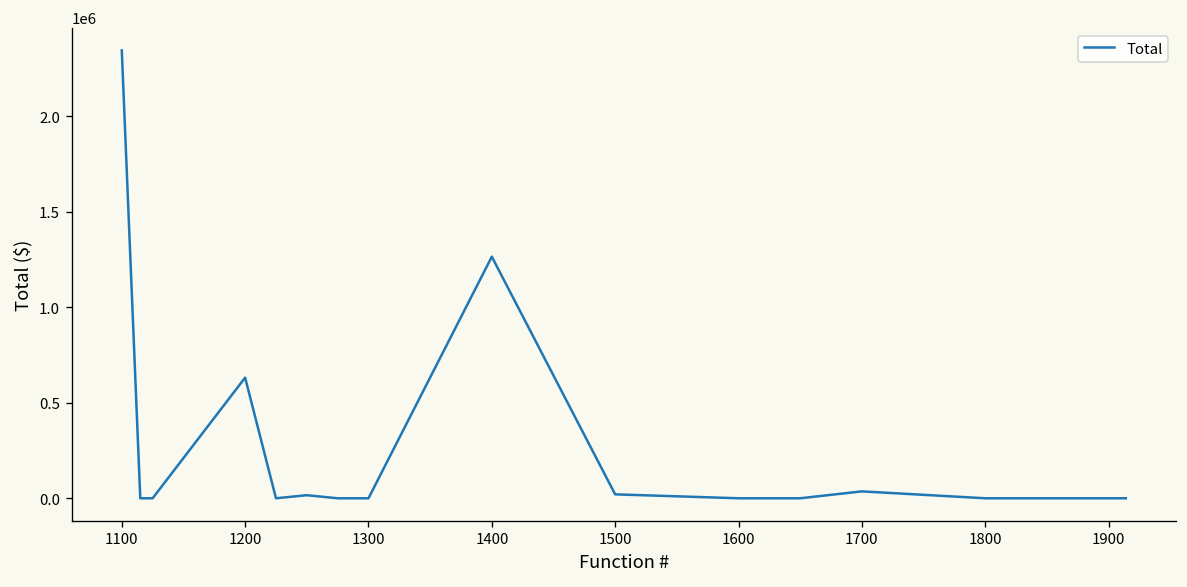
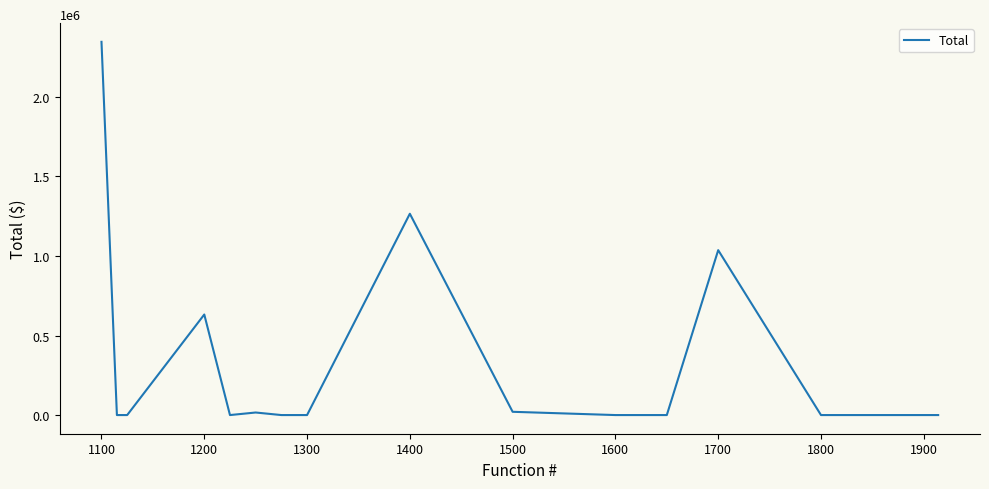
1700: 40000 -> 1040000
